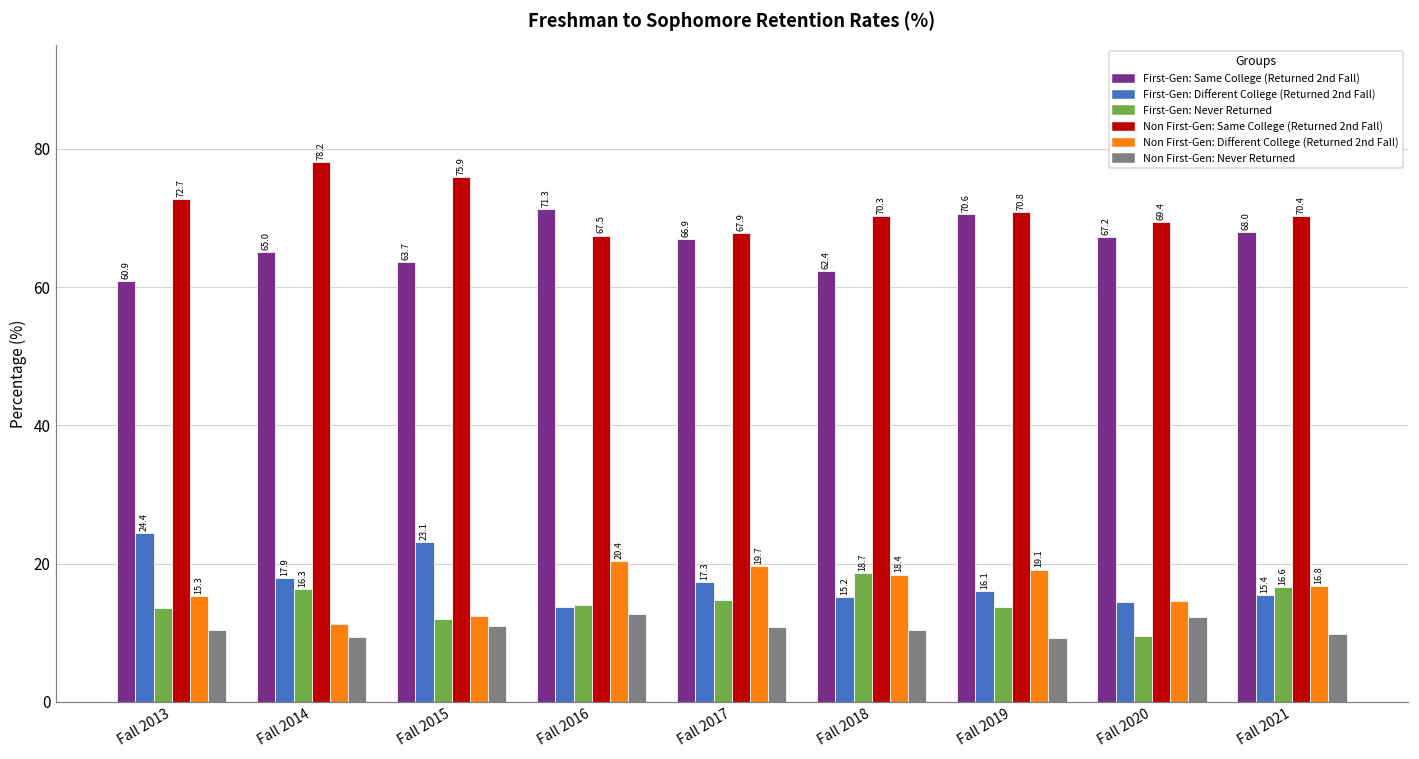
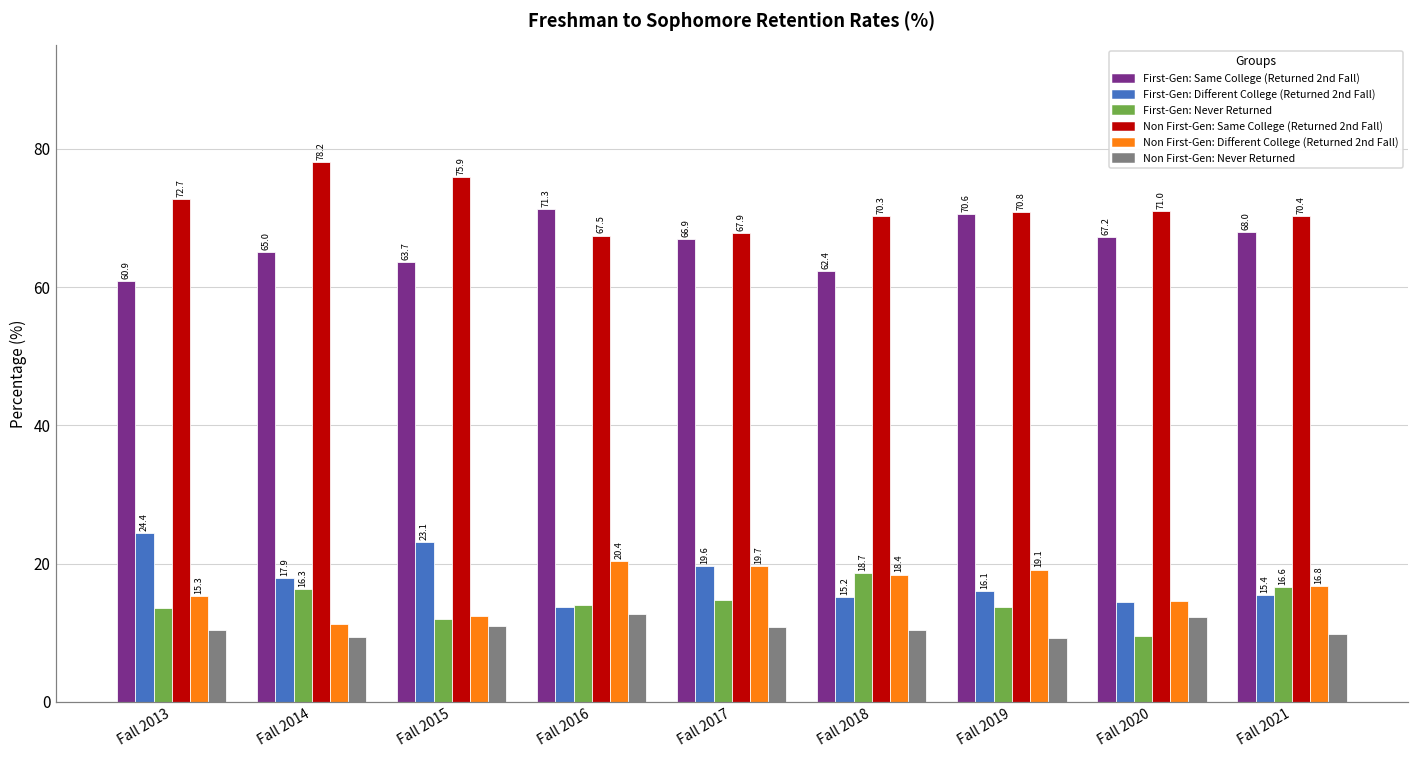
First-Gen: Different College (Returned 2nd Fall), Fall 2017: 17.3 -> 19.6
Non First-Gen: Same College (Returned 2nd Fall), Fall 2020: 69.4 -> 71.0
